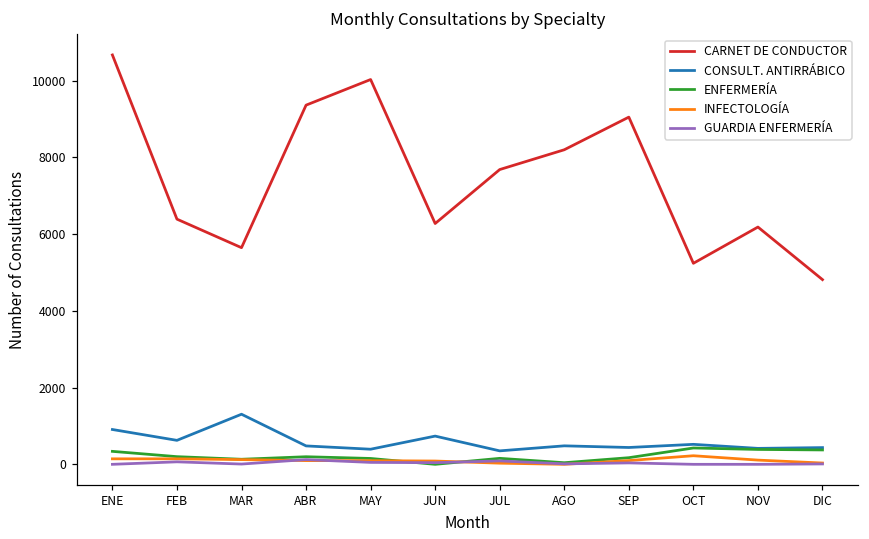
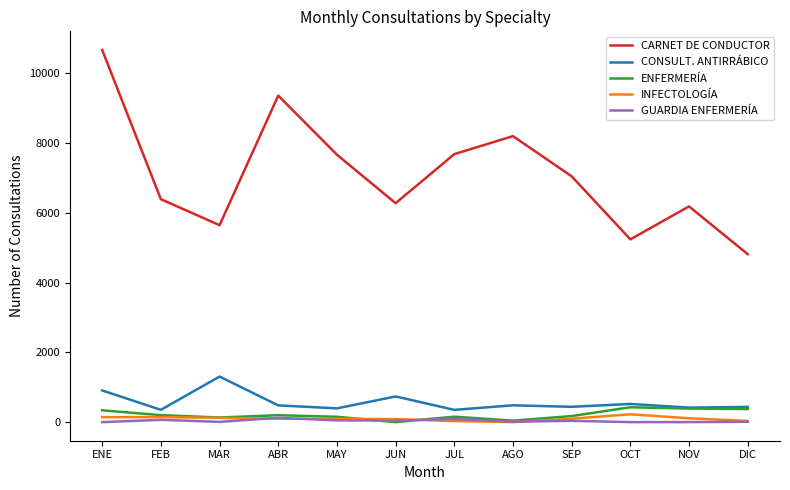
CONSULT. ANTIRRÁBICO, FEB: 600 -> 400
CARNET DE CONDUCTOR, MAY: 10000 -> 7700
CARNET DE CONDUCTOR, SEP: 9100 -> 7000
